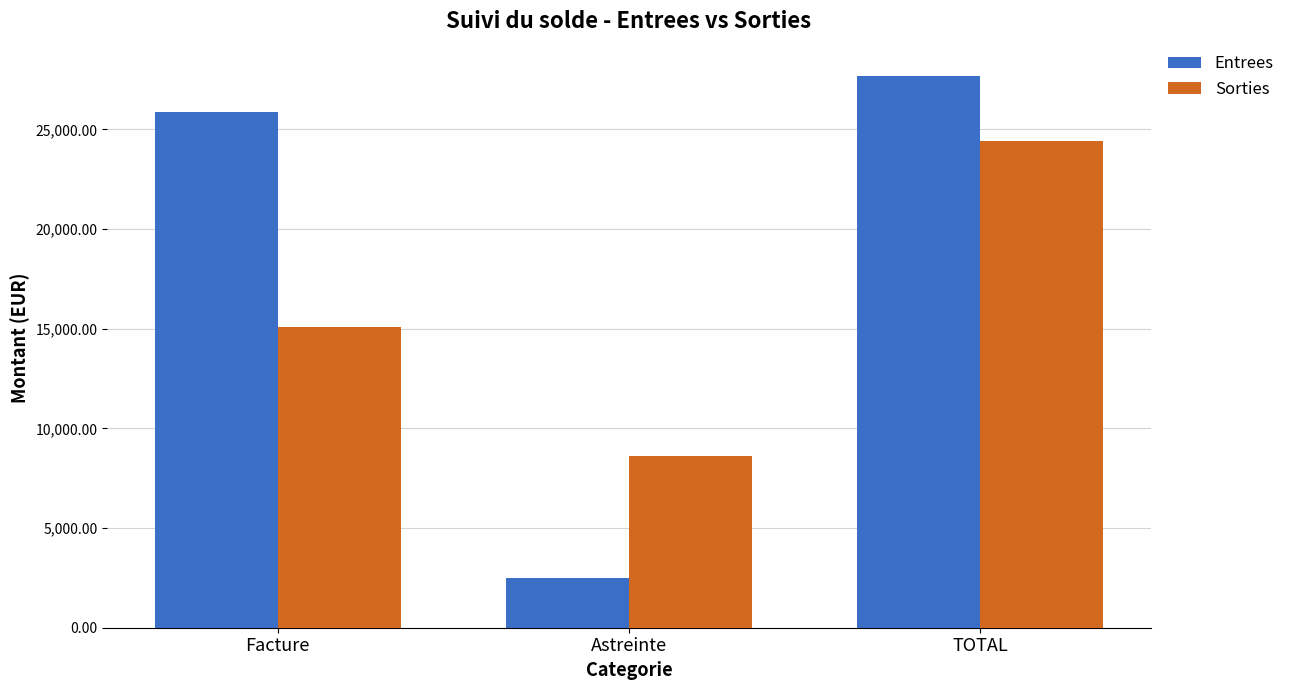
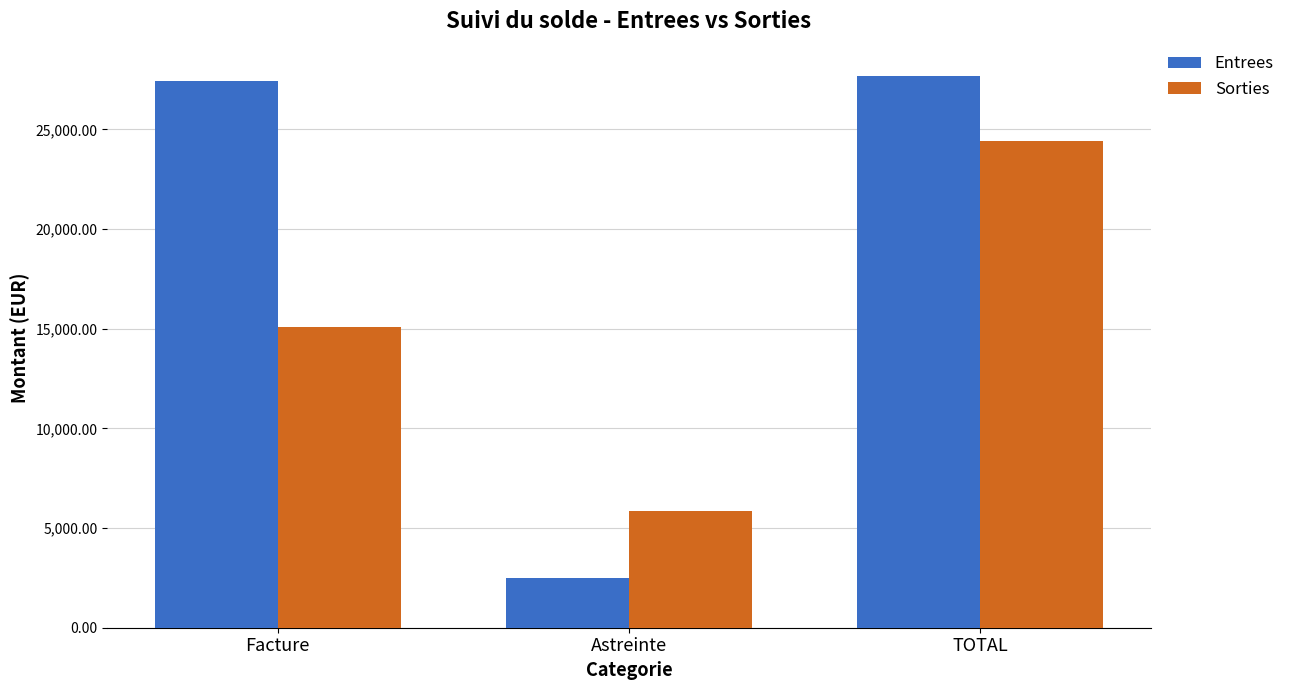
Entrees, Facture: 25,900 -> 27,400
Sorties, Astreinte: 8,600 -> 5,800
